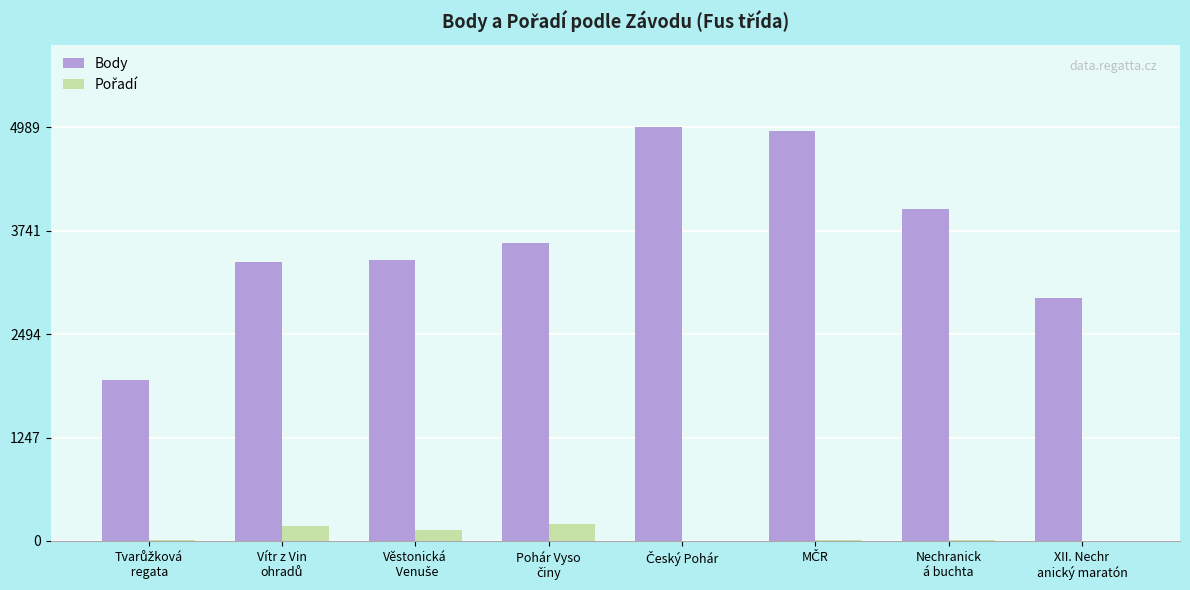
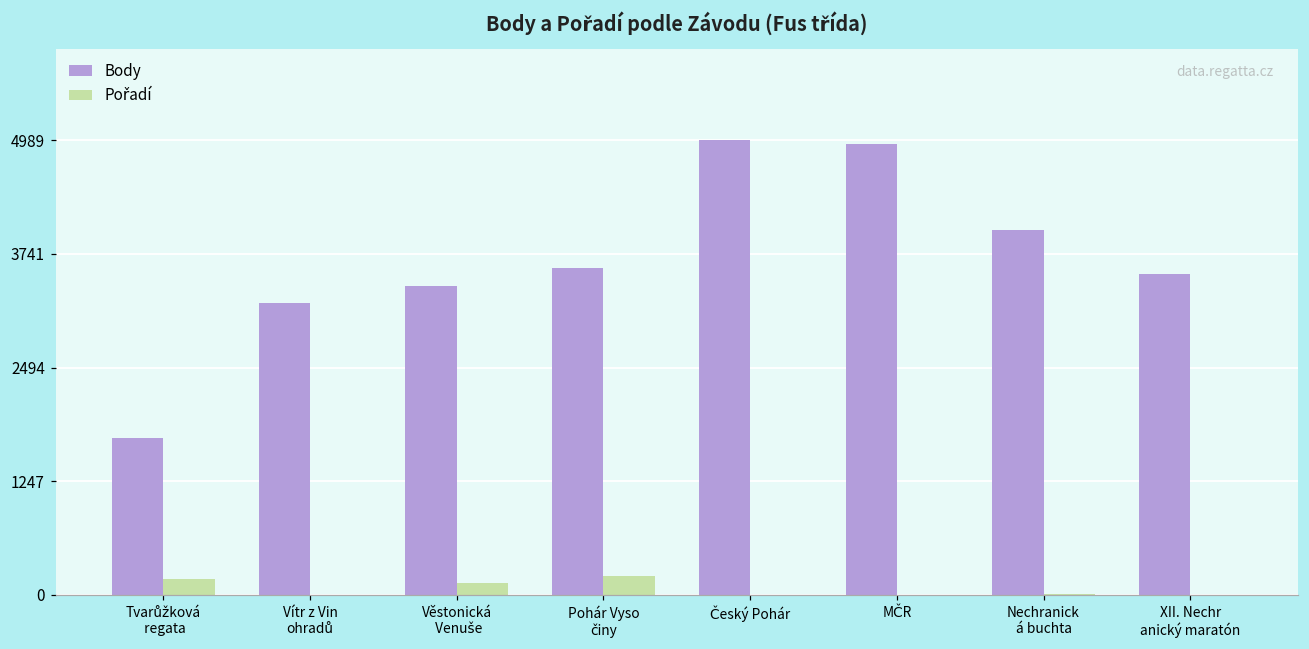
Body, Tvarůžková regata: 1900 -> 1700
Pořadí, Tvarůžková regata: 0 -> 200
Body, Vítr z Vin ohradů: 3400 -> 3200
Pořadí, Vítr z Vin ohradů: 200 -> 0
Body, XII. Nechr anický maratón: 2900 -> 3500
